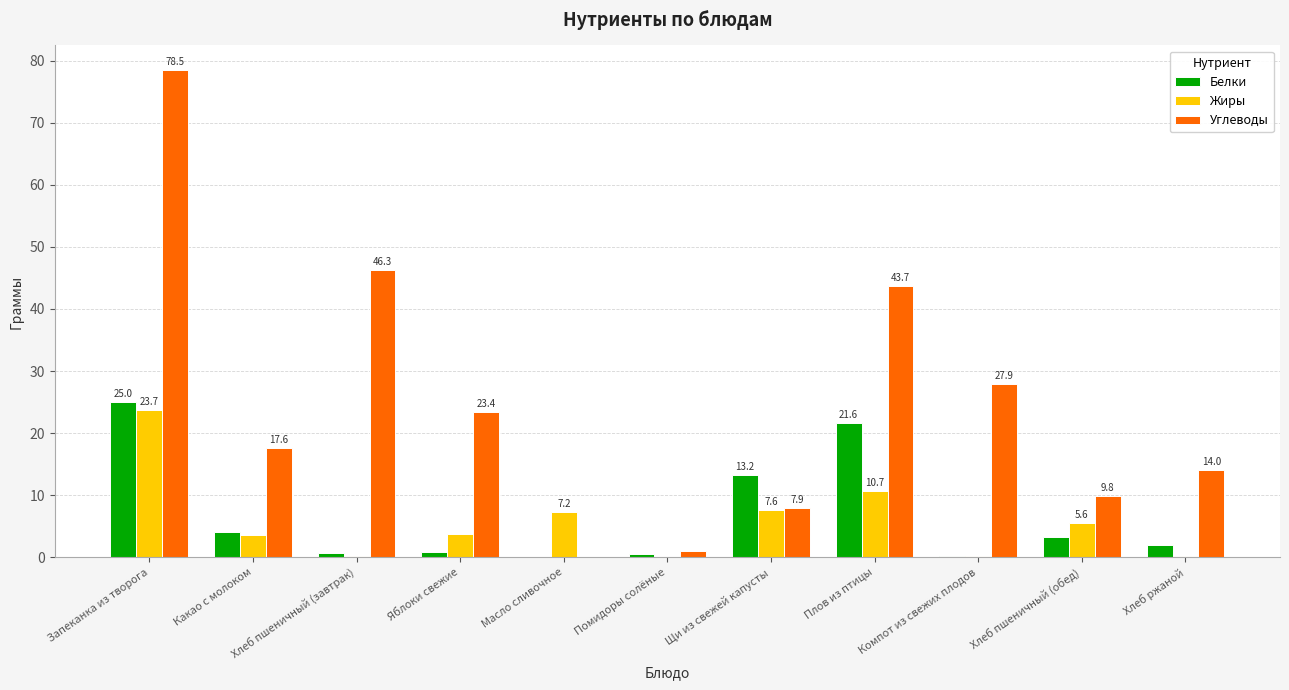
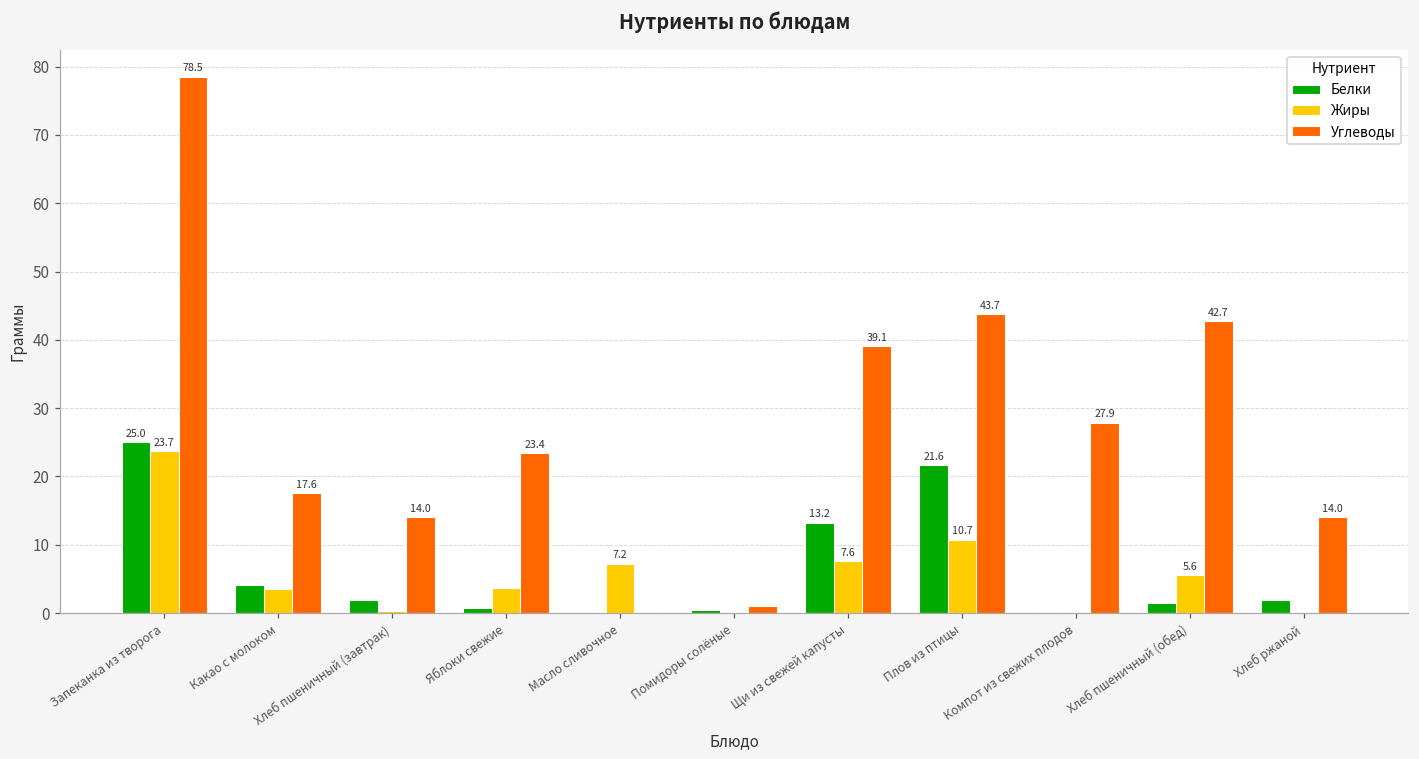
Белки, Хлеб пшеничный (завтрак): 1 -> 2
Углеводы, Хлеб пшеничный (завтрак): 46.3 -> 14.0
Углеводы, Щи из свежей капусты: 7.9 -> 39.1
Белки, Хлеб пшеничный (обед): 3 -> 2
Углеводы, Хлеб пшеничный (обед): 9.8 -> 42.7
